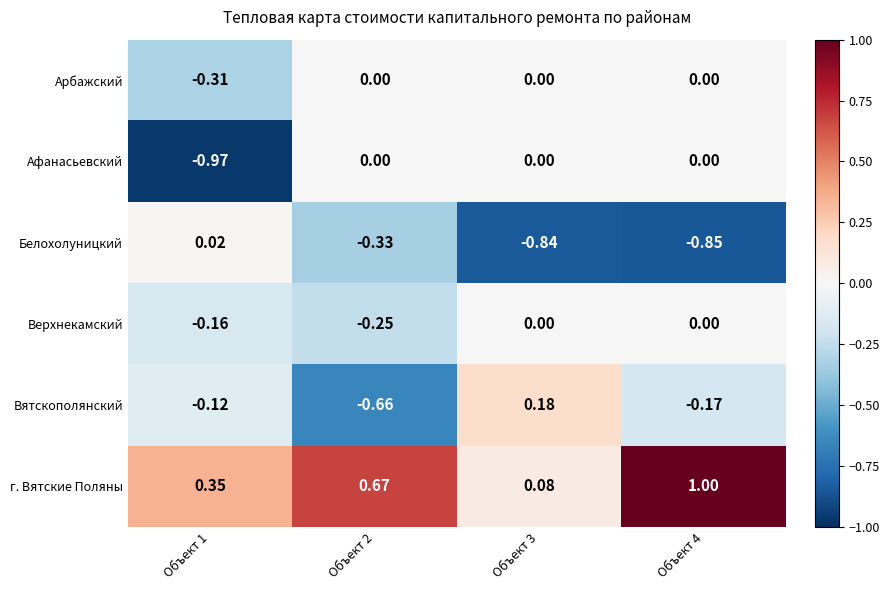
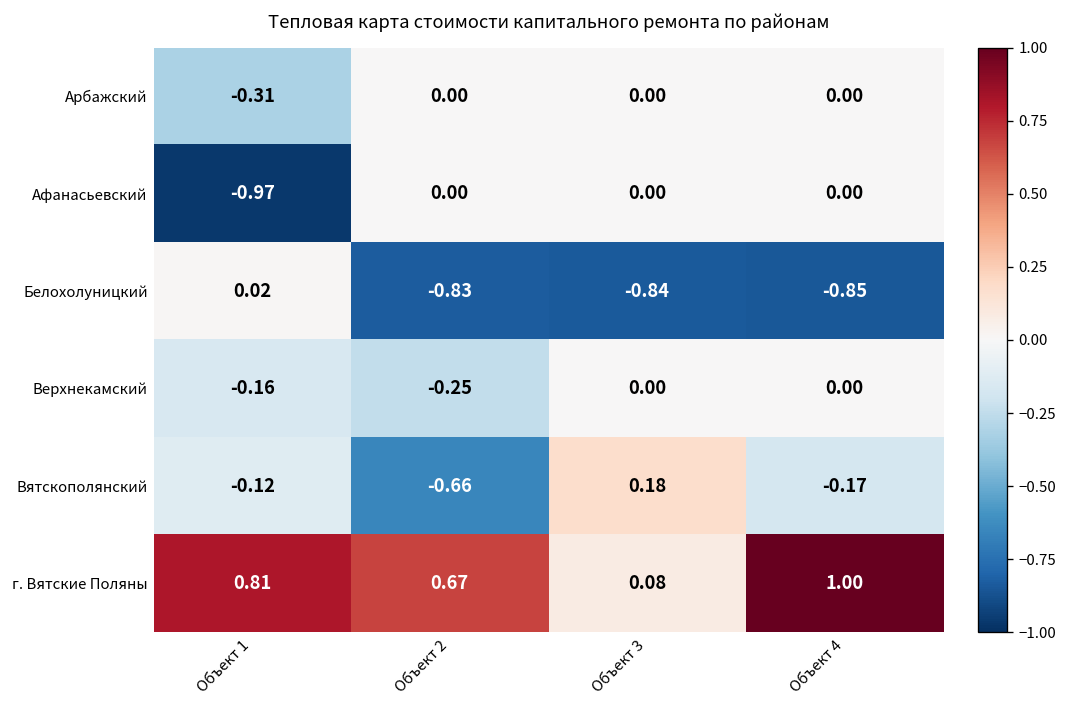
Белохолуницкий, Объект 2: -0.33 -> -0.83
г. Вятские Поляны, Объект 1: 0.35 -> 0.81
